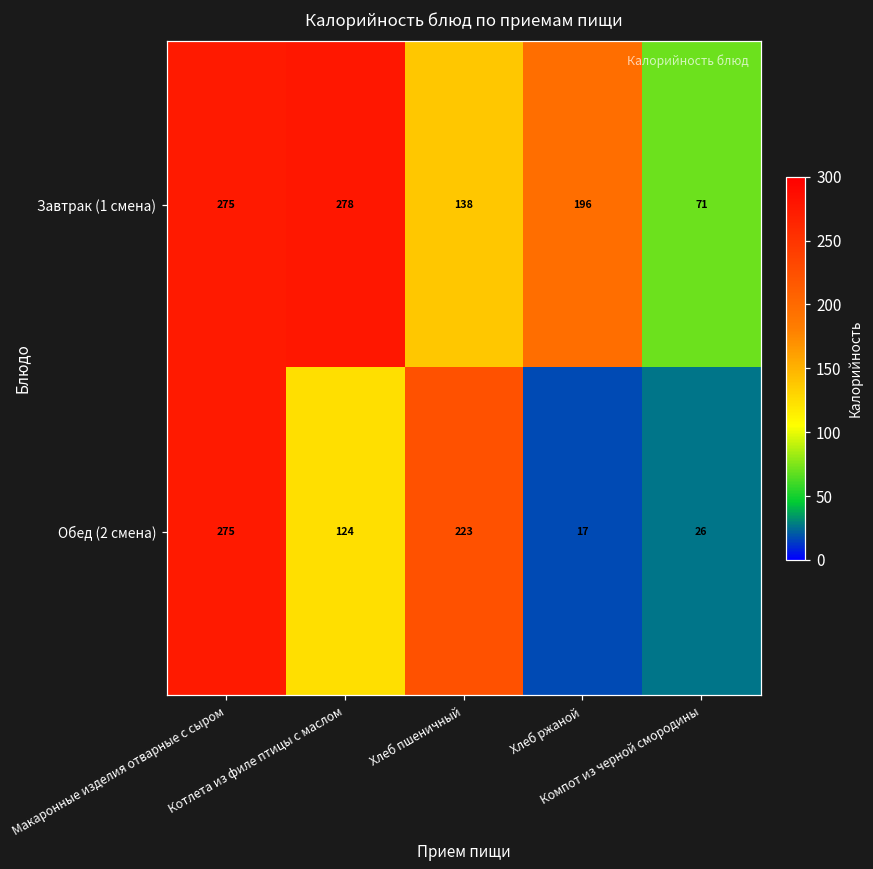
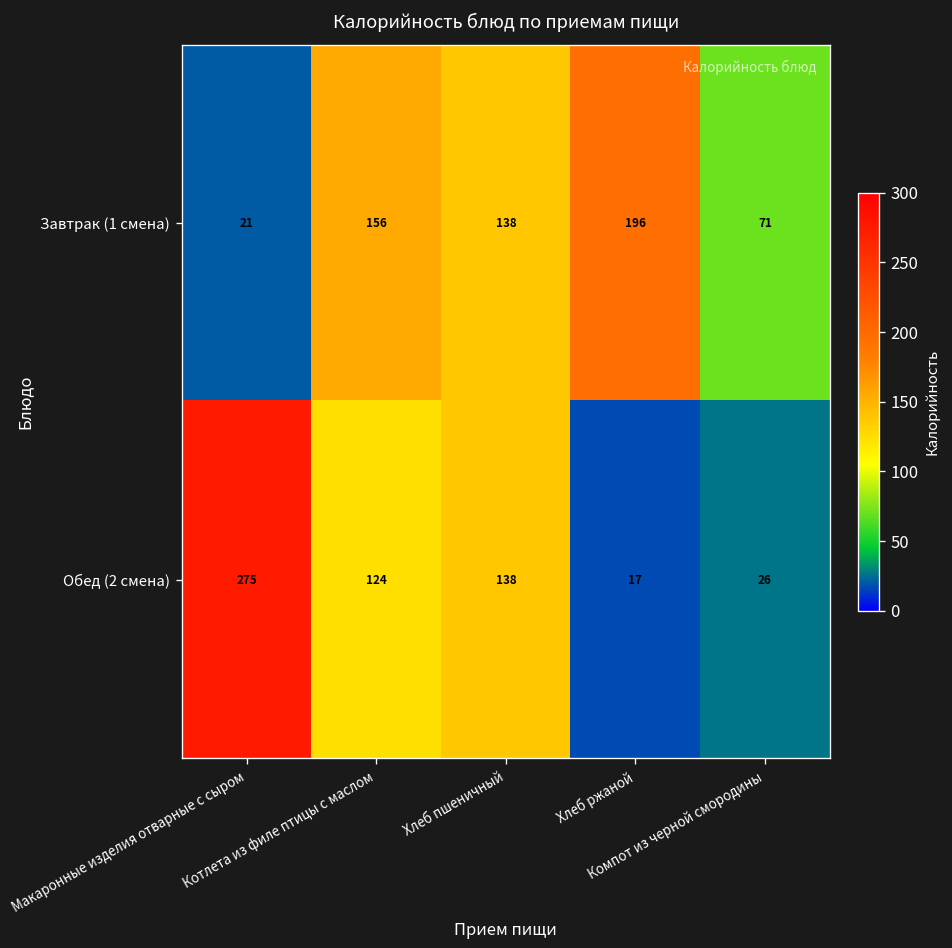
Завтрак (1 смена), Макаронные изделия отварные с сыром: 275 -> 21
Завтрак (1 смена), Котлета из филе птицы с маслом: 278 -> 156
Обед (2 смена), Хлеб пшеничный: 223 -> 138
